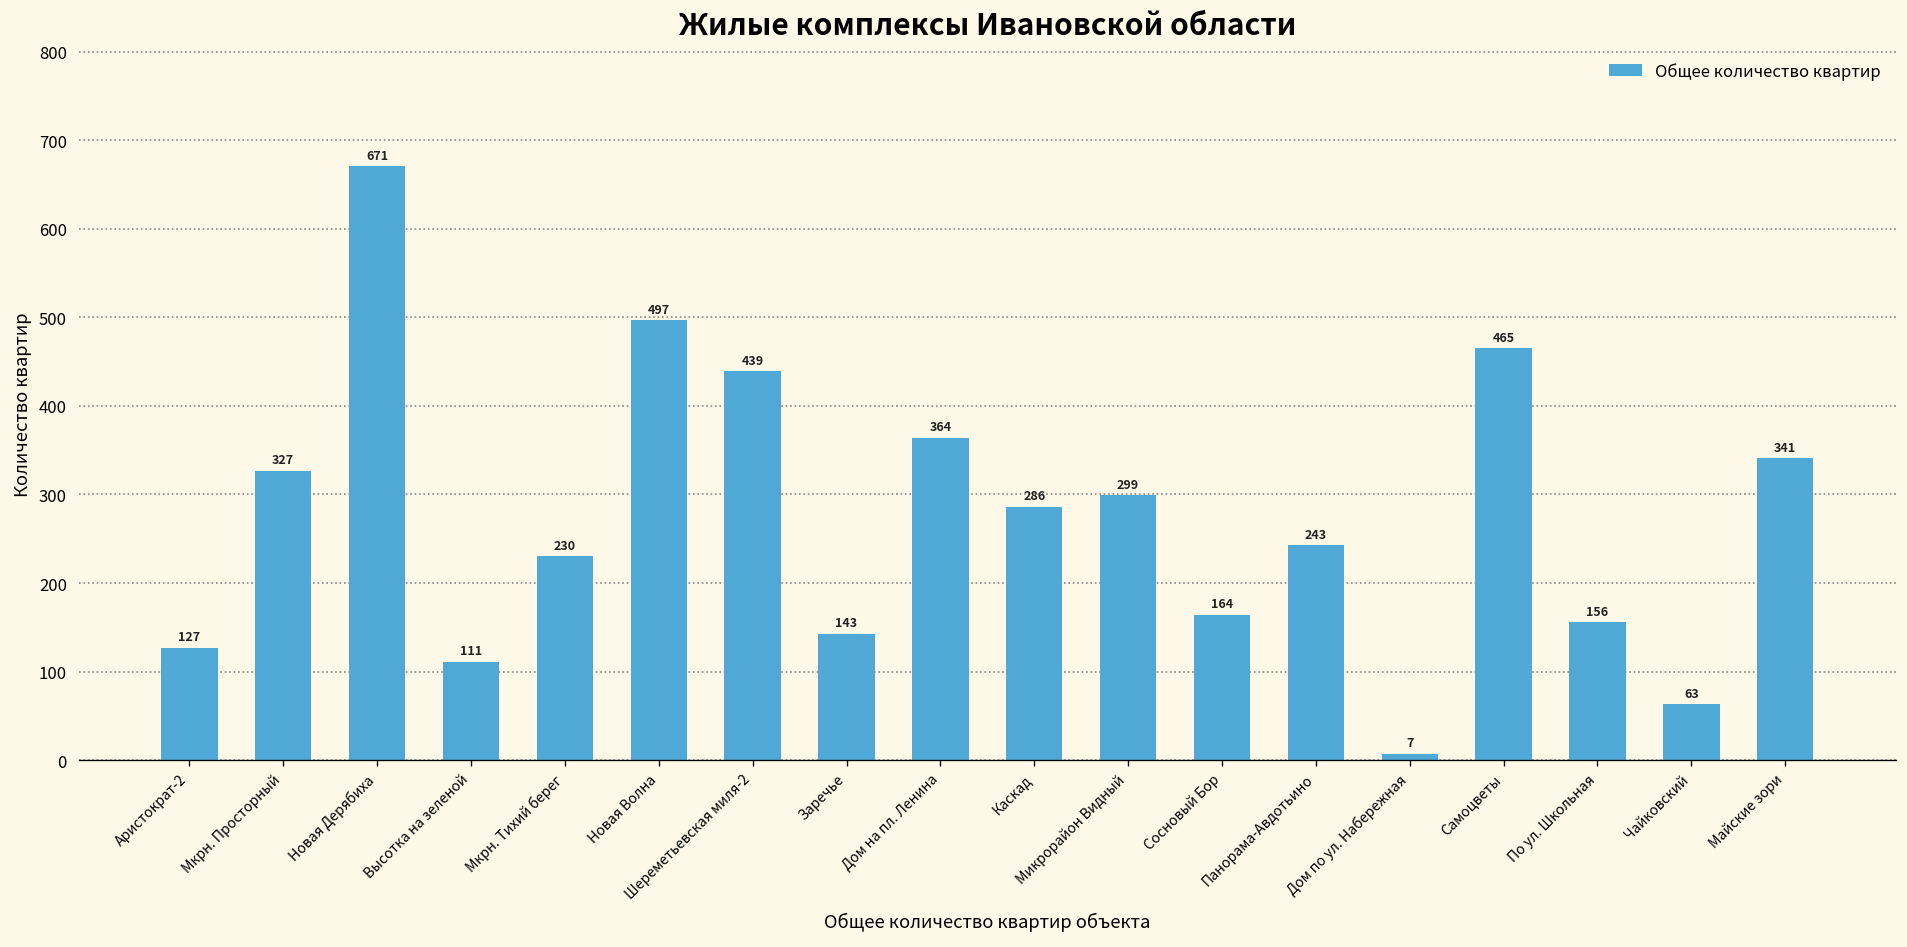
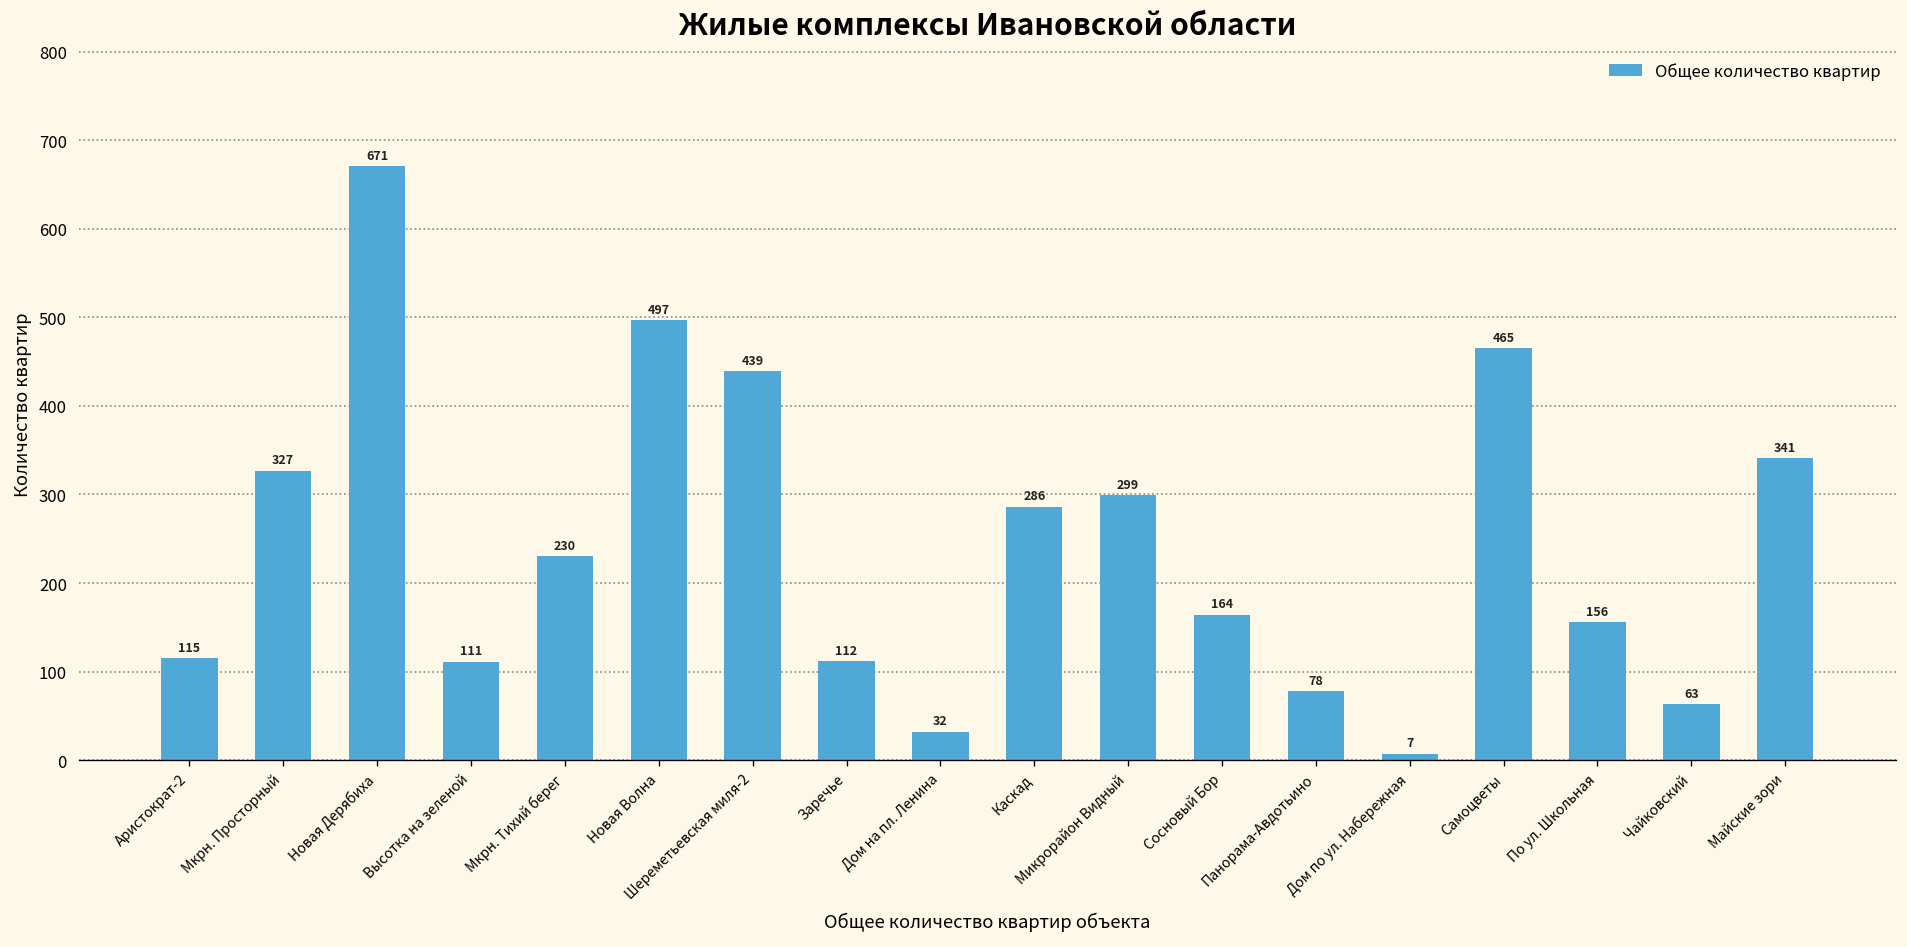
Аристократ-2: 127 -> 115
Заречье: 143 -> 112
Дом на пл. Ленина: 364 -> 32
Панорама-Авдотьино: 243 -> 78
